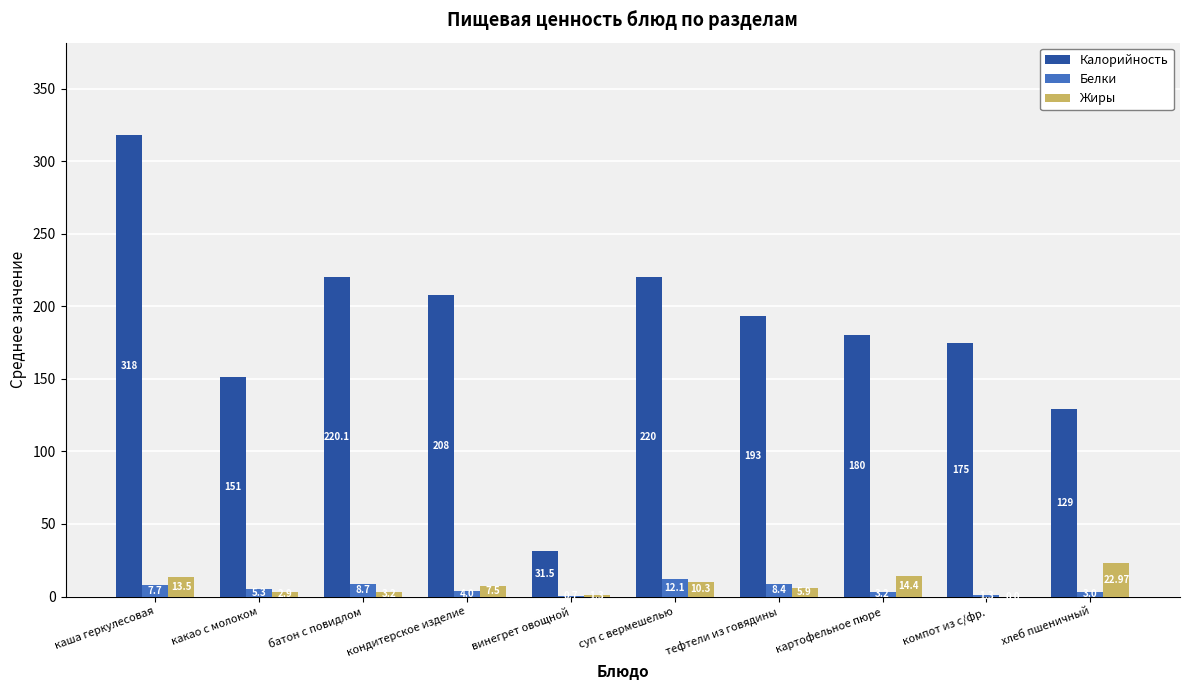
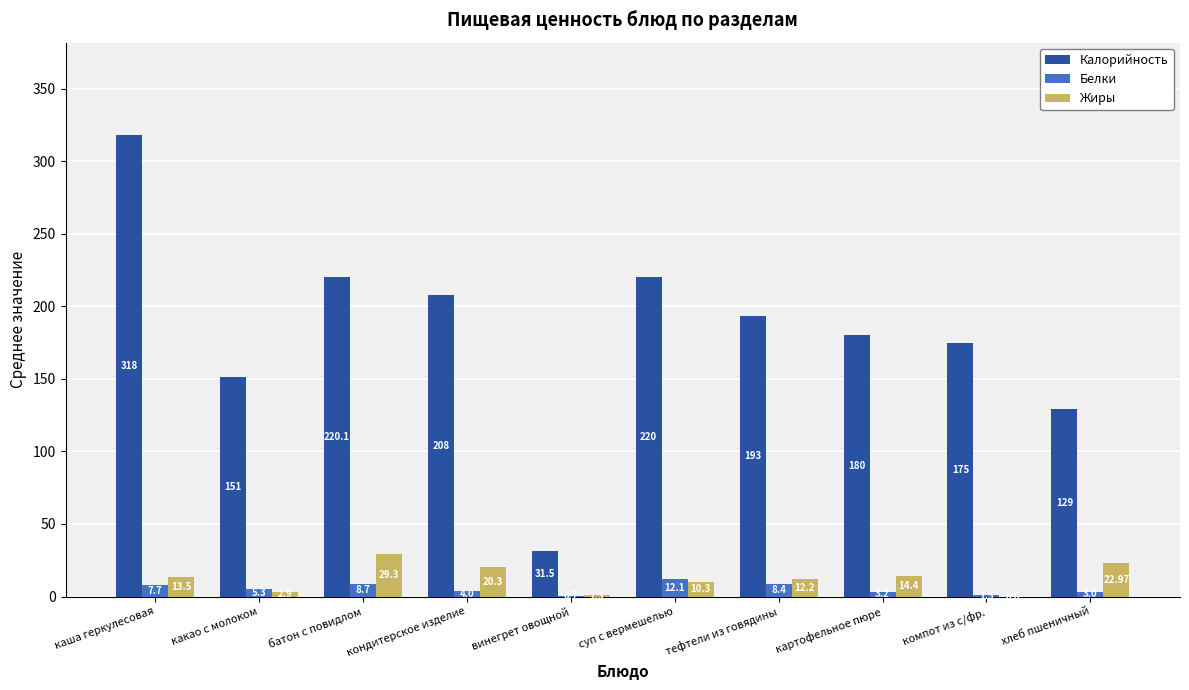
Жиры, батон с повидлом: 3 -> 29
Жиры, кондитерское изделие: 7.5 -> 20.3
Жиры, тефтели из говядины: 5.9 -> 12.2
